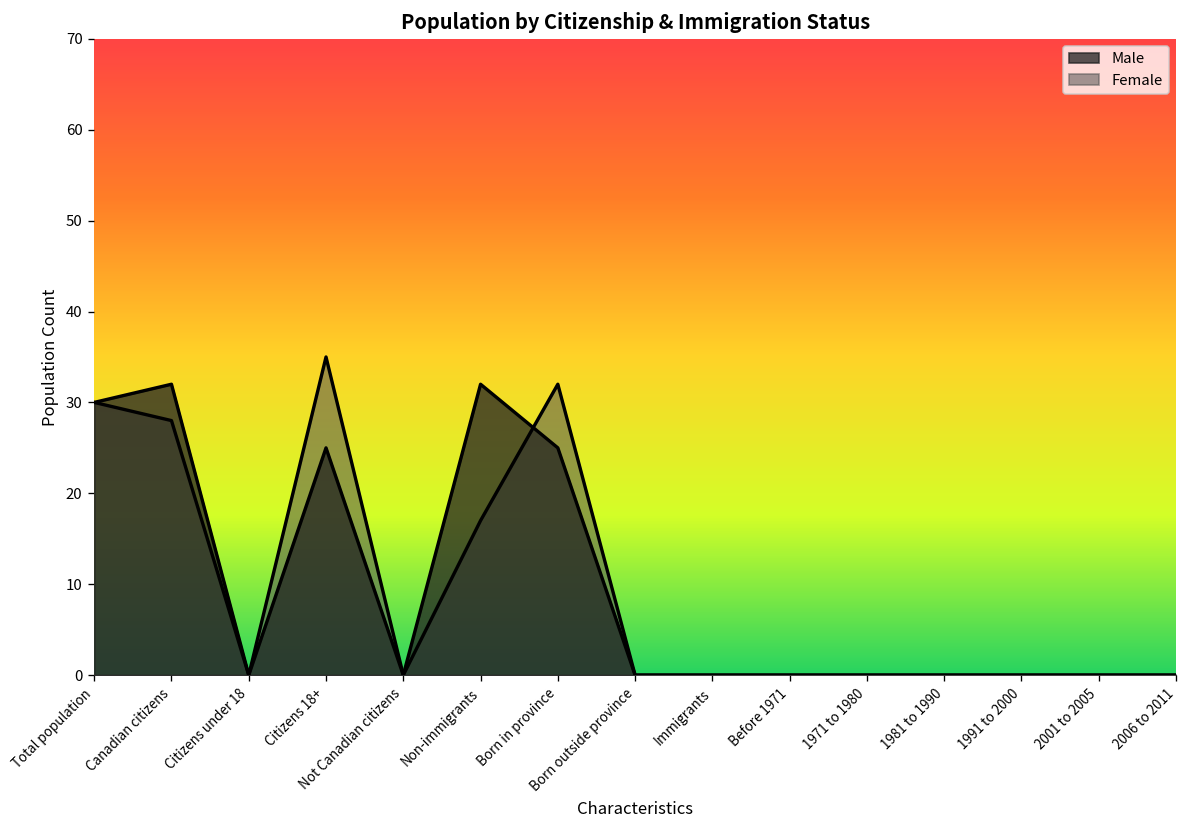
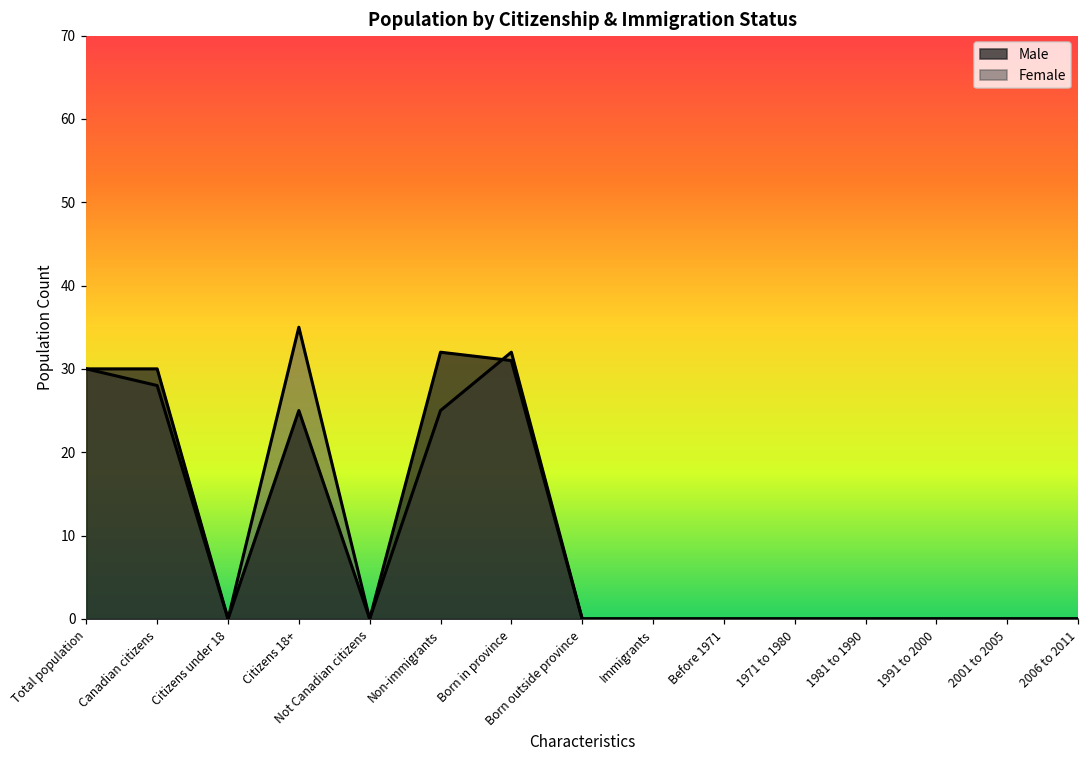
Male, Canadian citizens: 32 -> 30
Female, Non-immigrants: 17 -> 25
Male, Born in province: 25 -> 31
